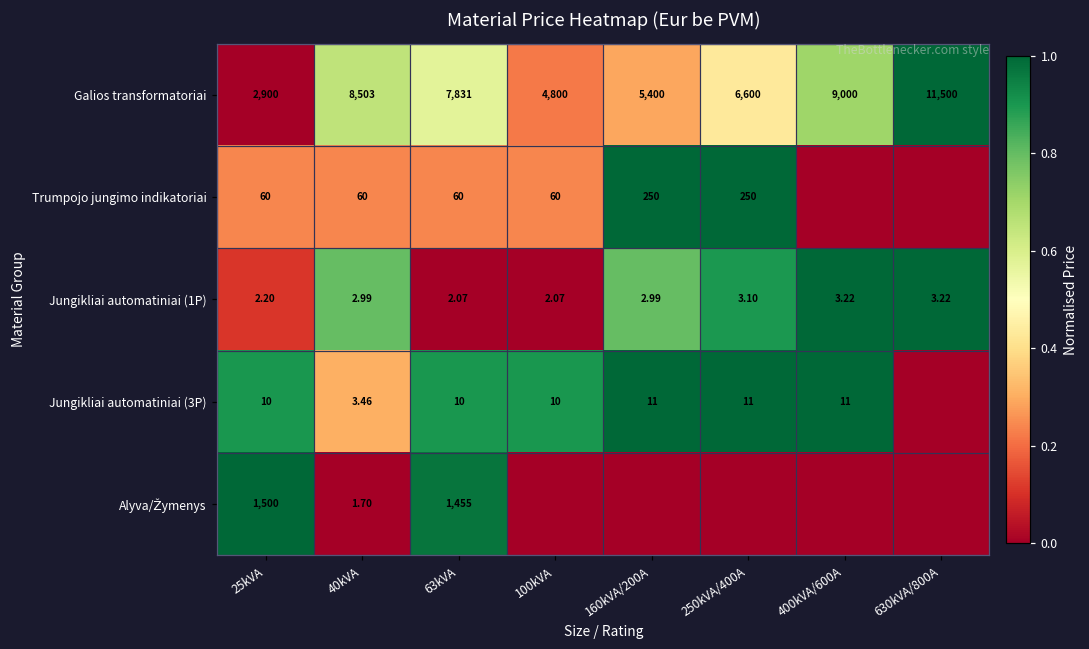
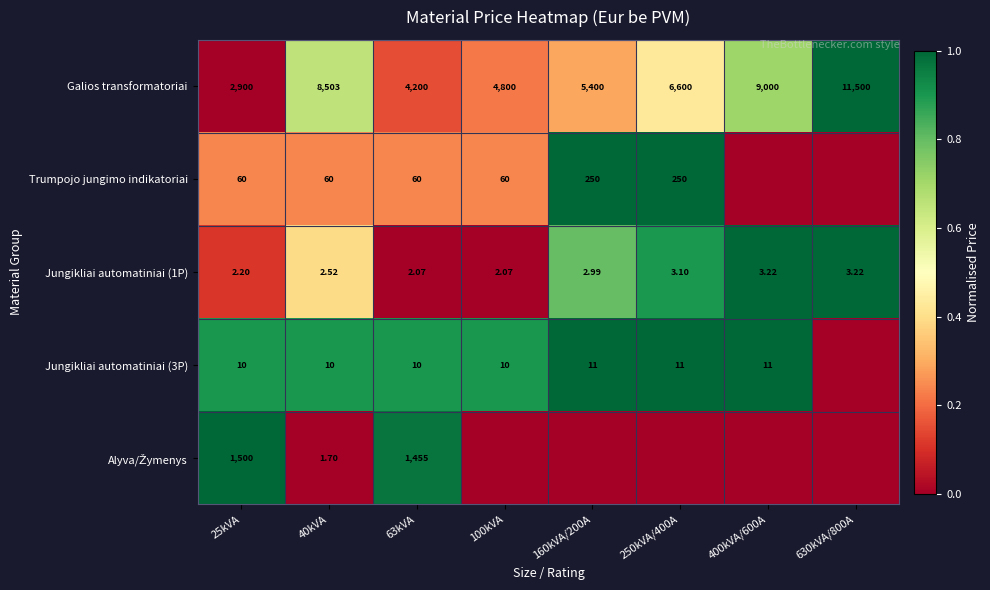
Galios transformatoriai, 63kVA: 7,831 -> 4,200
Jungikliai automatiniai (1P), 40kVA: 2.99 -> 2.52
Jungikliai automatiniai (3P), 40kVA: 3.46 -> 10
